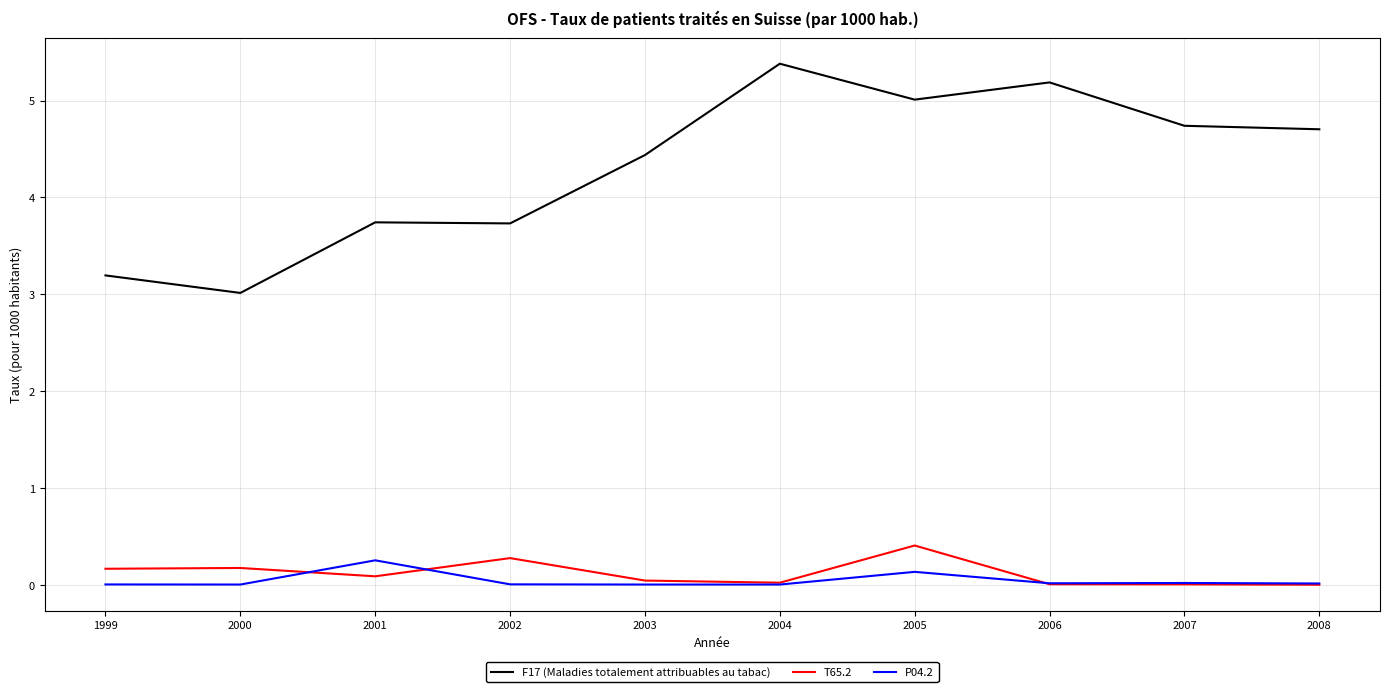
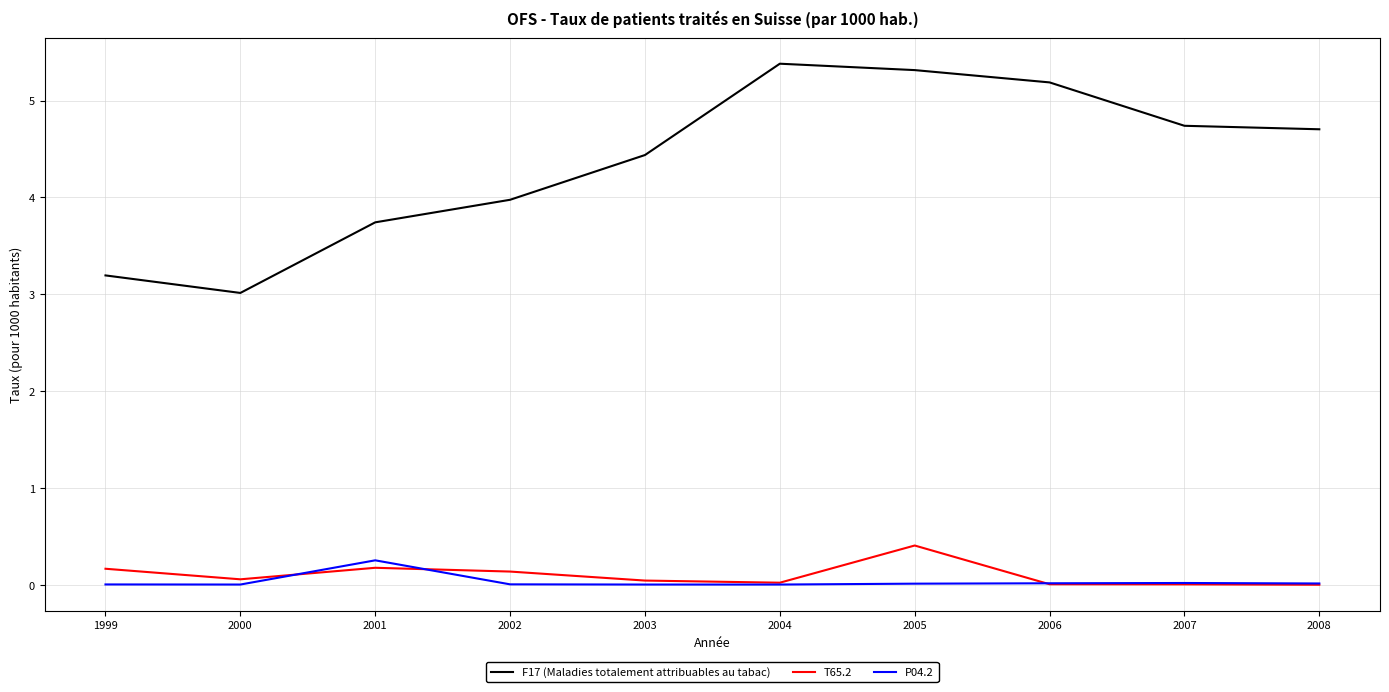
T65.2, 2000: 0.2 -> 0.1
T65.2, 2001: 0.1 -> 0.2
F17 (Maladies totalement attribuables au tabac), 2002: 3.7 -> 4.0
T65.2, 2002: 0.3 -> 0.1
F17 (Maladies totalement attribuables au tabac), 2005: 5.0 -> 5.3
P04.2, 2005: 0.1 -> 0.0
